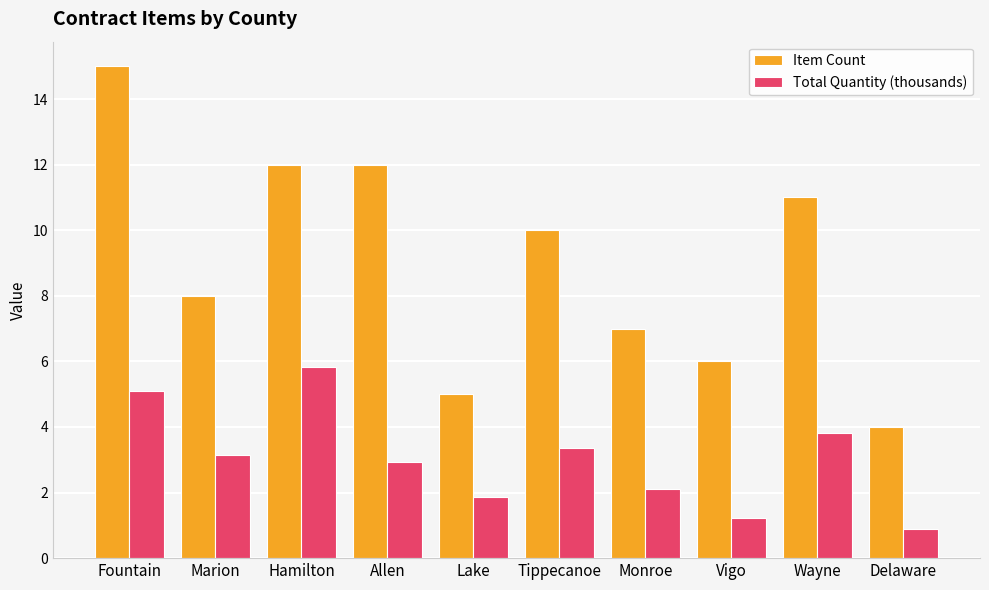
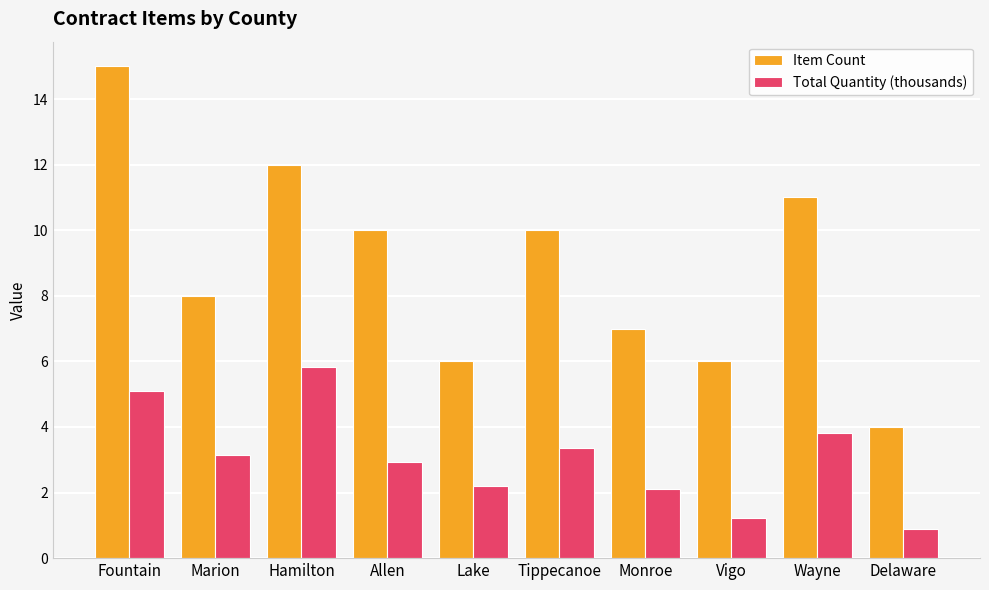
Item Count, Allen: 12 -> 10
Item Count, Lake: 5 -> 6
Total Quantity (thousands), Lake: 1.9 -> 2.2
